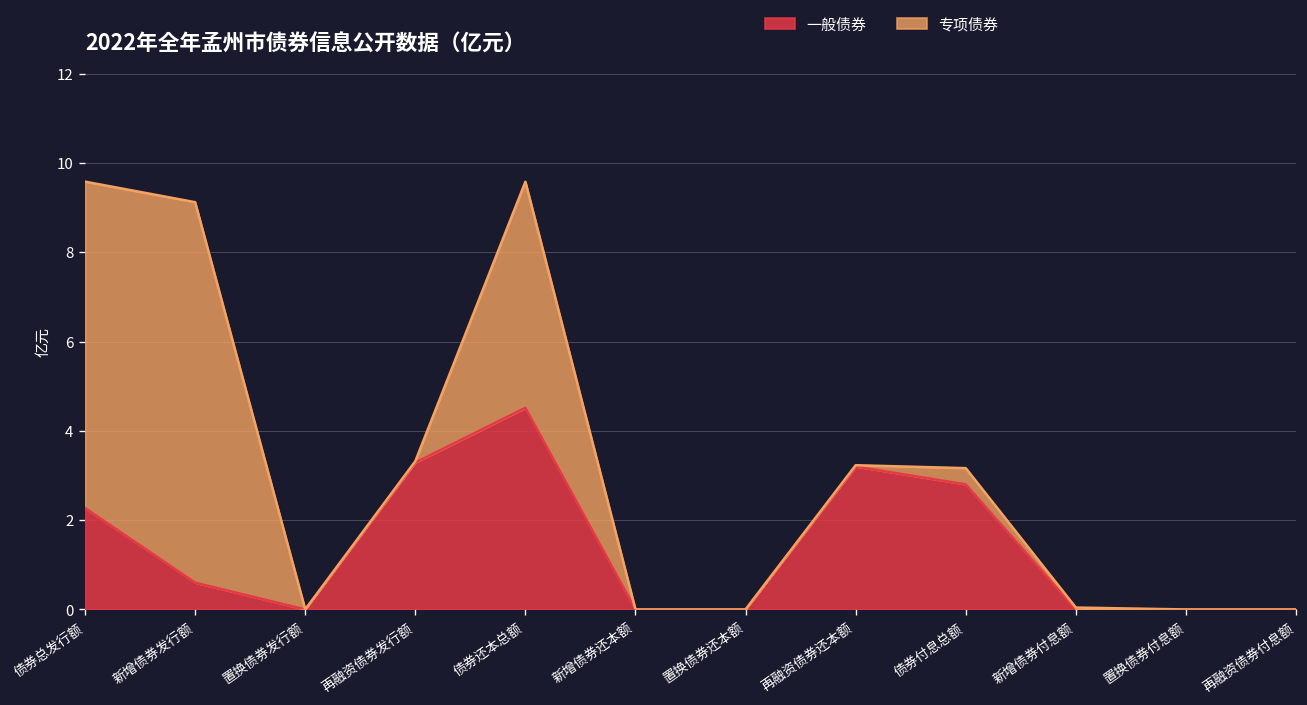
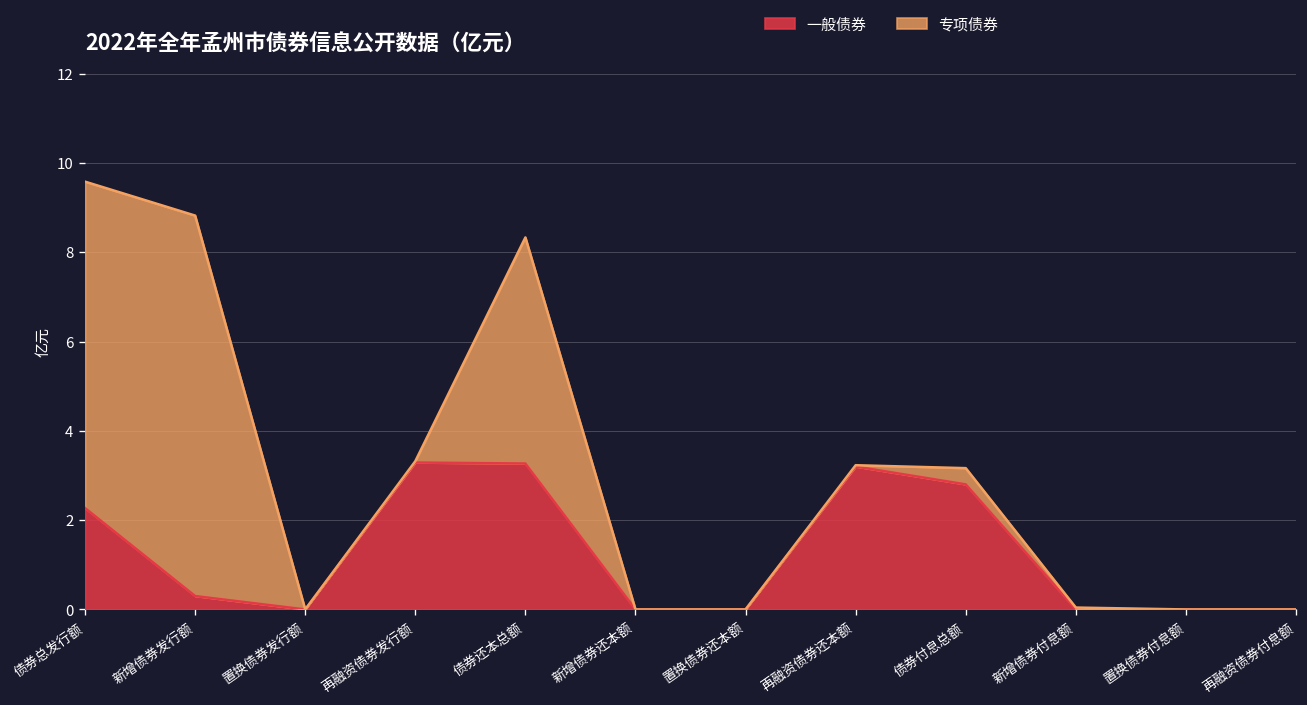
一般债券, 新增债券发行额: 0.6 -> 0.3
一般债券, 债券还本总额: 4.5 -> 3.3
